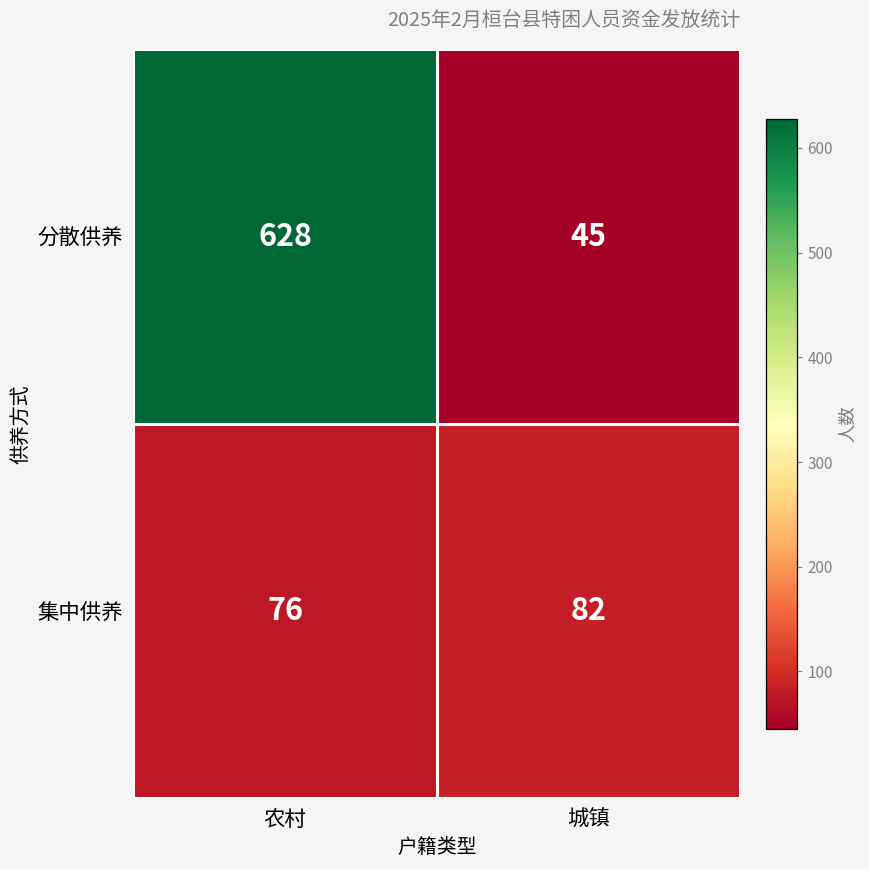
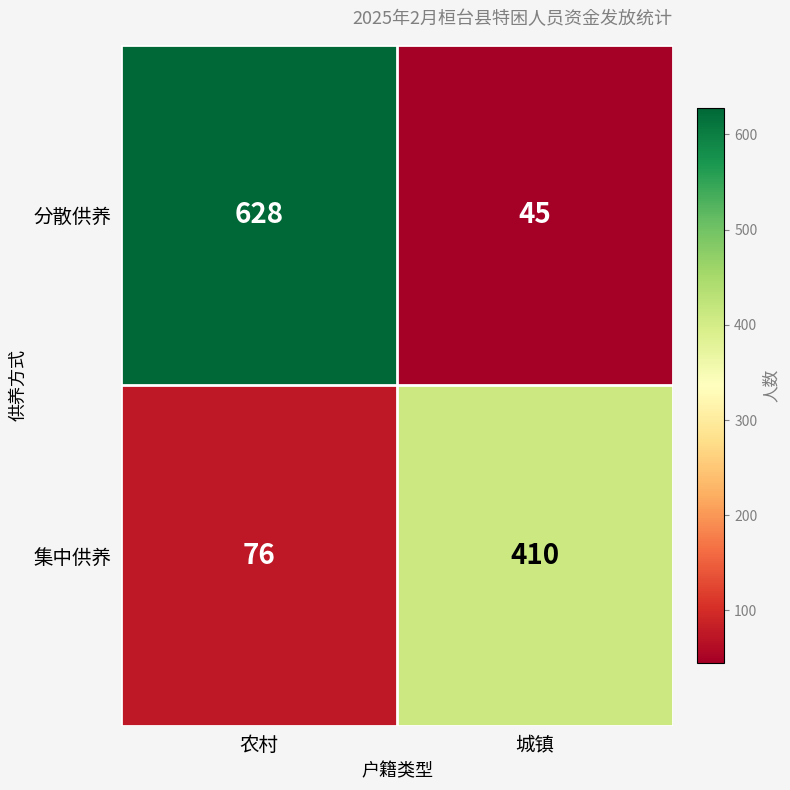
集中供养, 城镇: 82 -> 410
